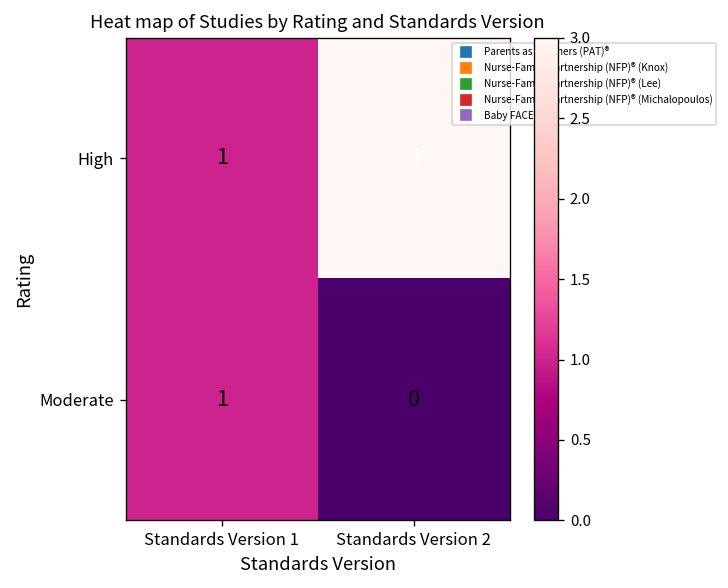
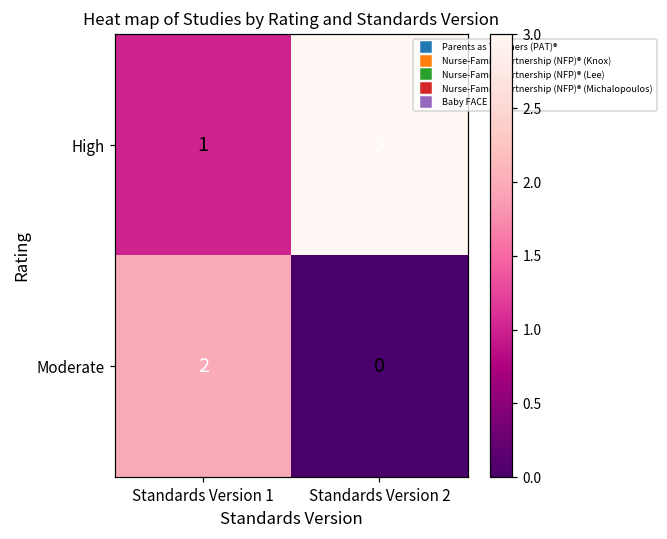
Moderate, Standards Version 1: 1 -> 2
